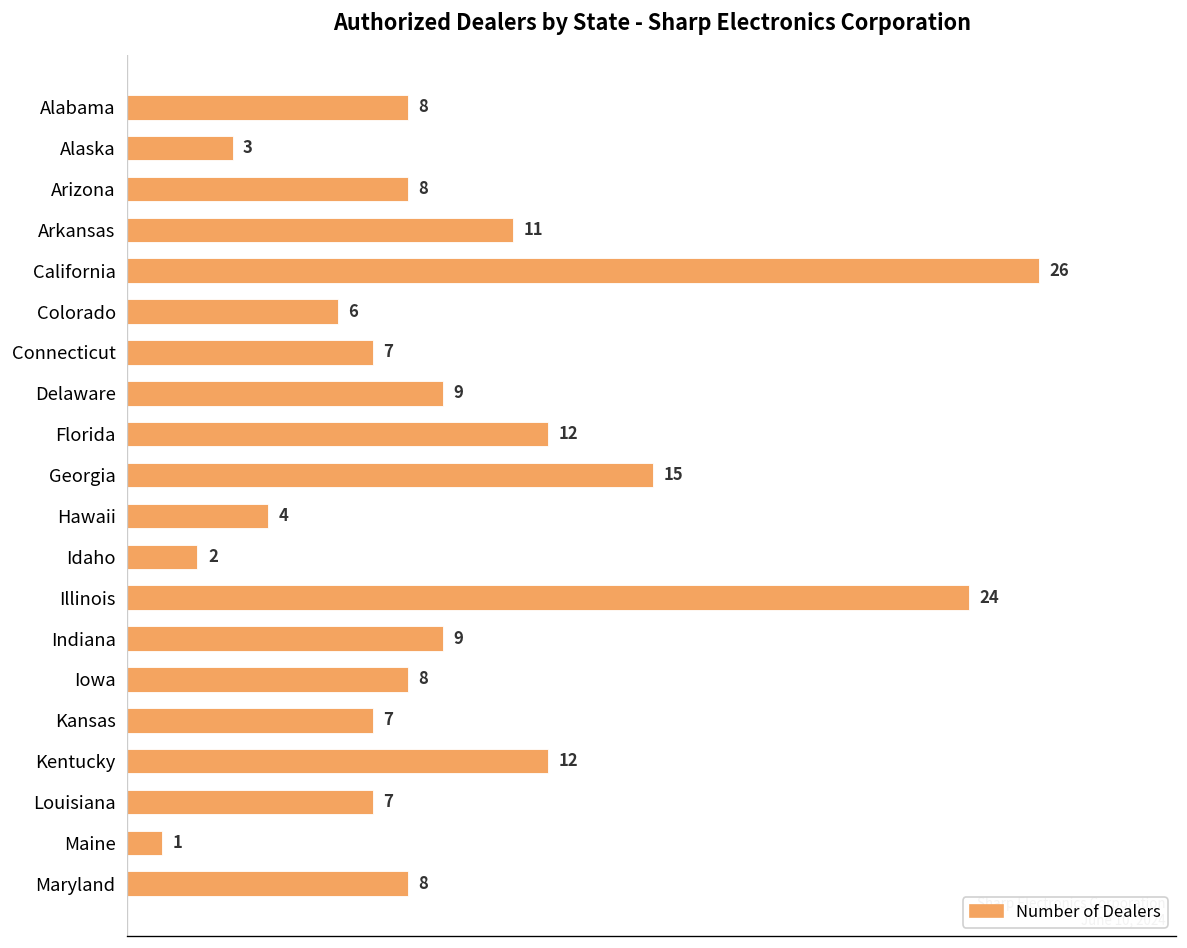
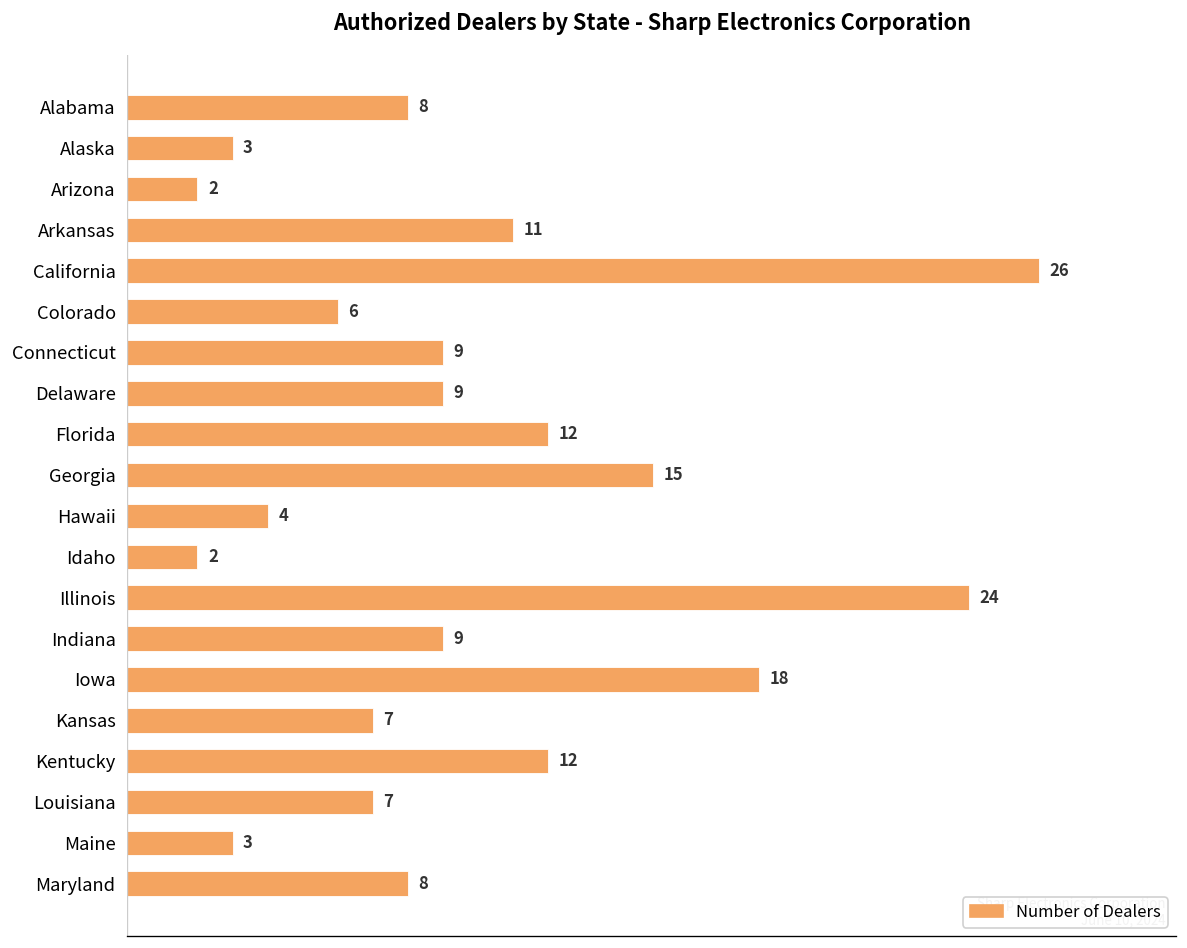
Arizona: 8 -> 2
Connecticut: 7 -> 9
Iowa: 8 -> 18
Maine: 1 -> 3
